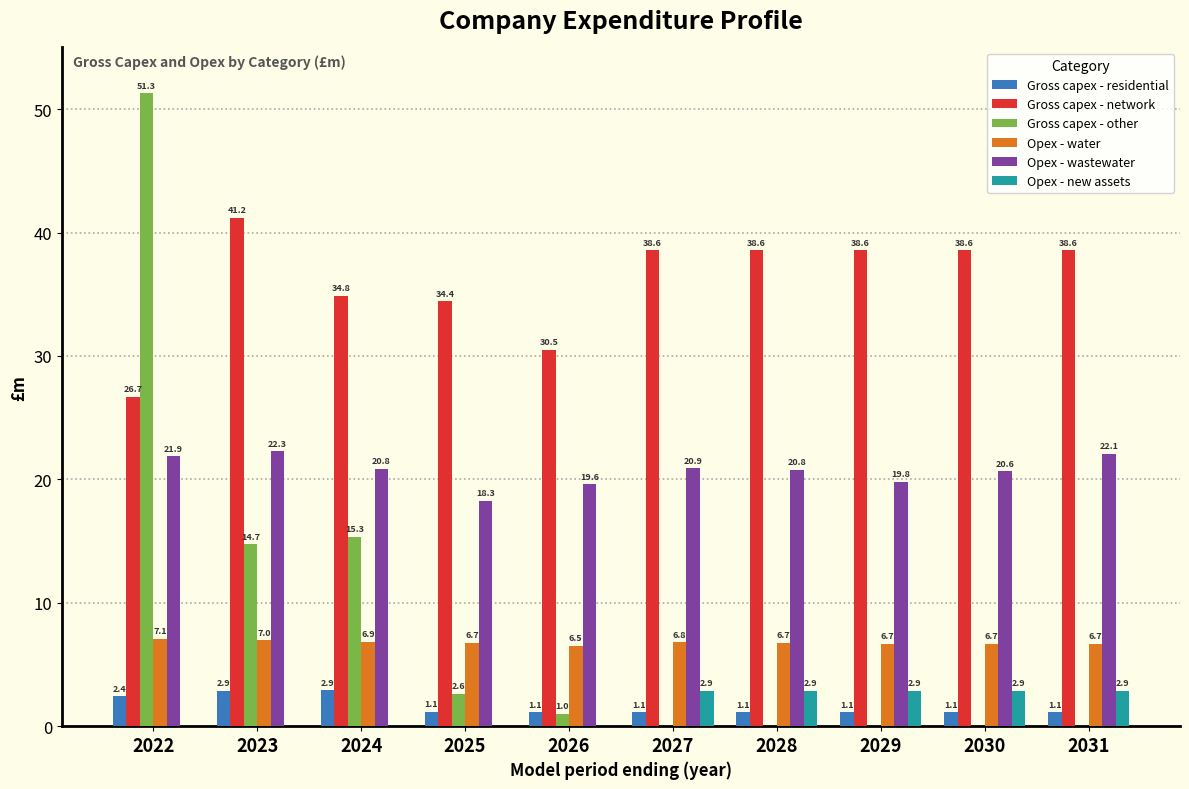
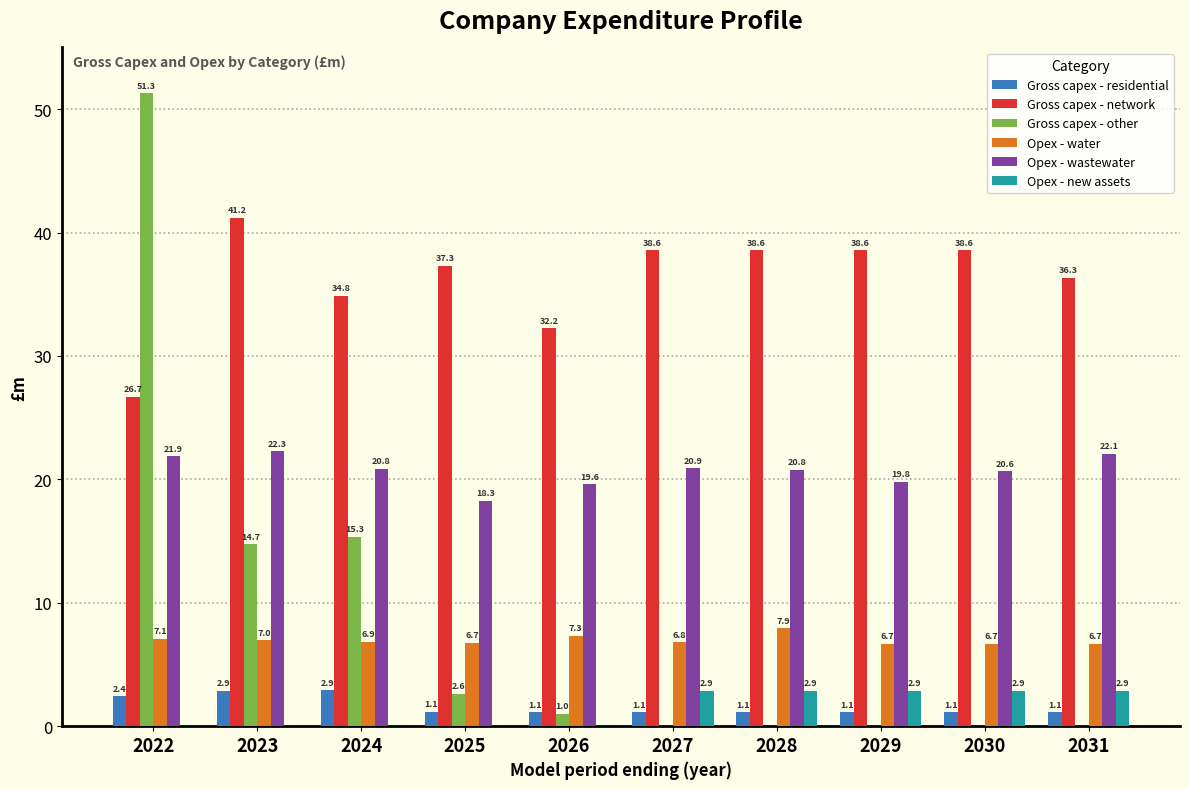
Gross capex - network, 2025: 34.4 -> 37.3
Gross capex - network, 2026: 30.5 -> 32.2
Opex - water, 2026: 6.5 -> 7.3
Opex - water, 2028: 6.7 -> 7.9
Gross capex - network, 2031: 38.6 -> 36.3
